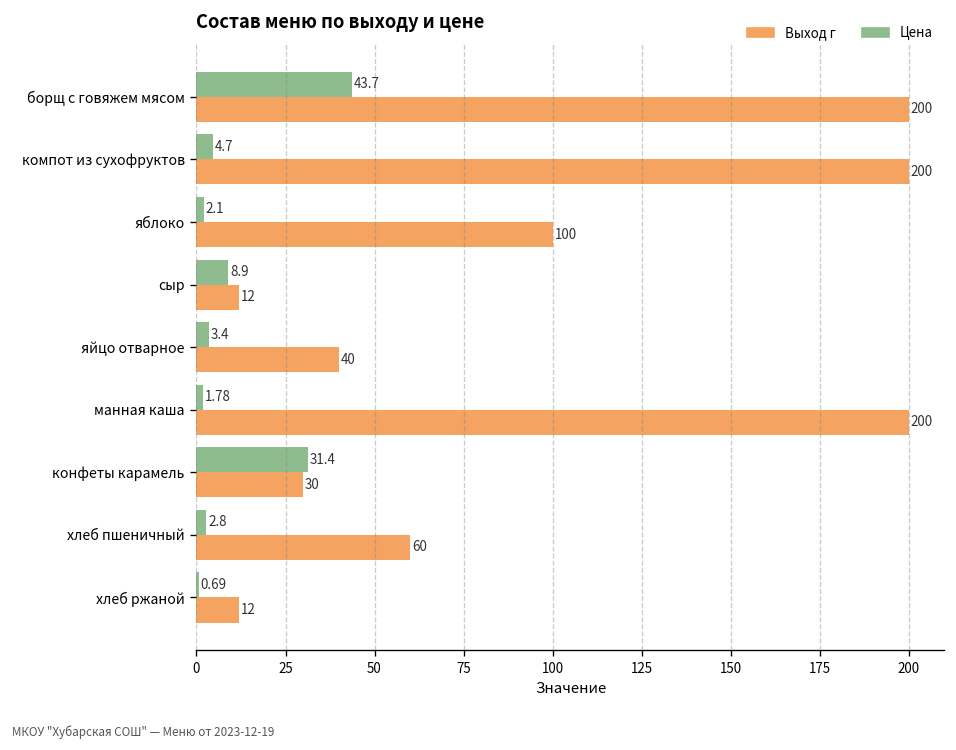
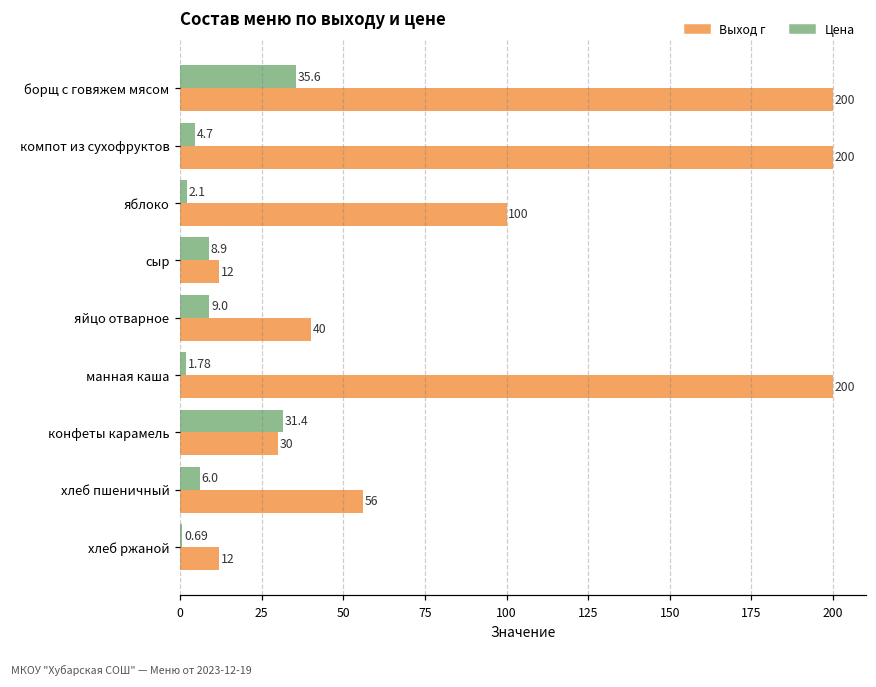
Цена, борщ с говяжем мясом: 43.7 -> 35.6
Цена, яйцо отварное: 3.4 -> 9.0
Цена, хлеб пшеничный: 2.8 -> 6.0
Выход г, хлеб пшеничный: 60 -> 56
